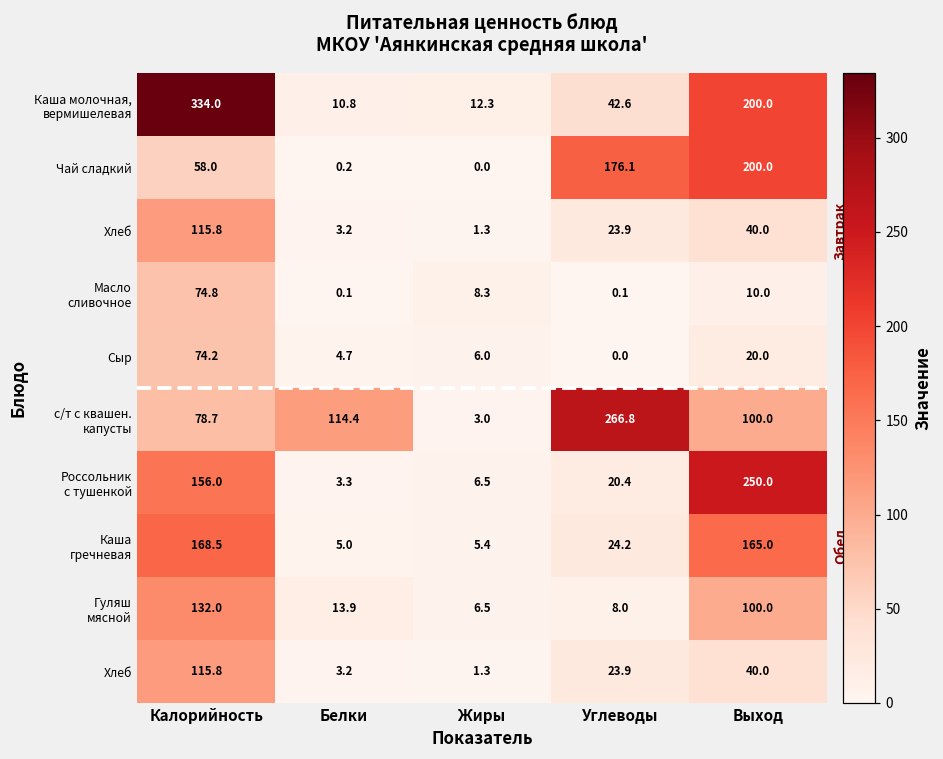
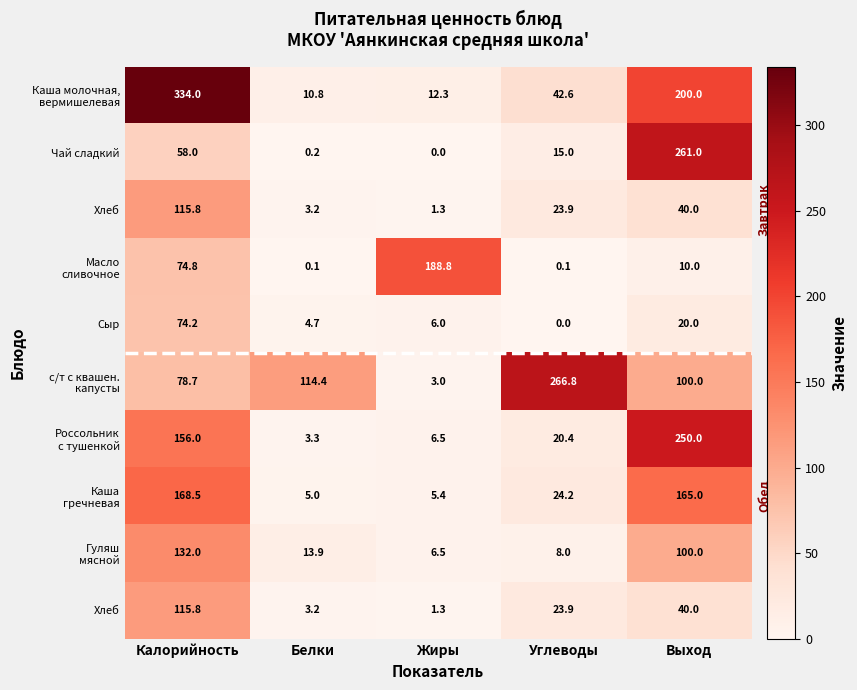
Чай сладкий, Углеводы: 176.1 -> 15.0
Чай сладкий, Выход: 200.0 -> 261.0
Масло сливочное, Жиры: 8.3 -> 188.8
